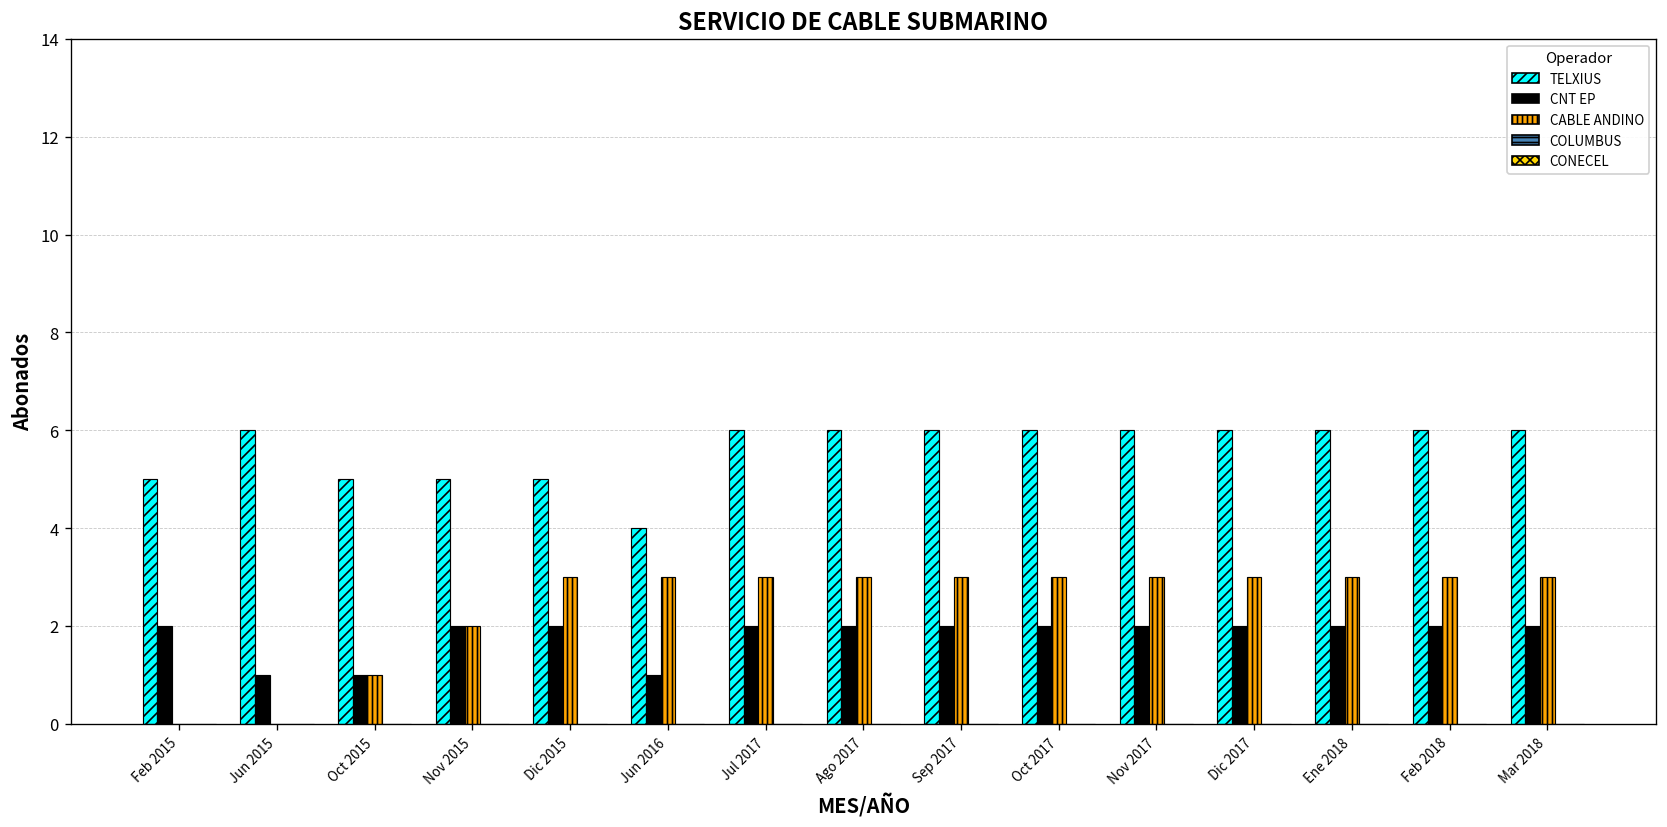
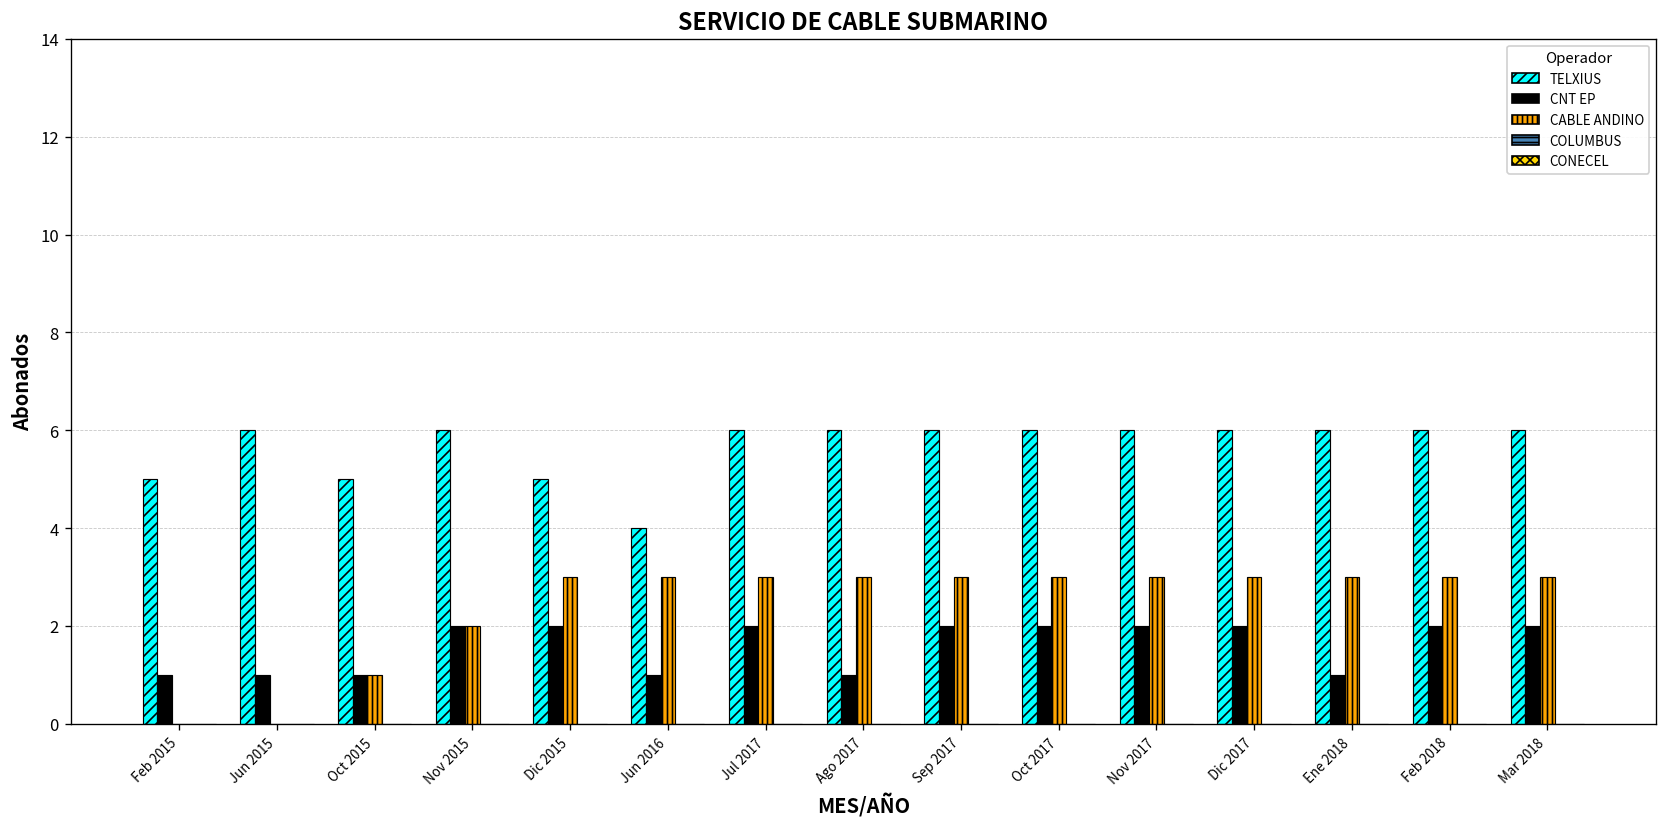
CNT EP, Feb 2015: 2 -> 1
TELXIUS, Nov 2015: 5 -> 6
CNT EP, Ago 2017: 2 -> 1
CNT EP, Ene 2018: 2 -> 1
